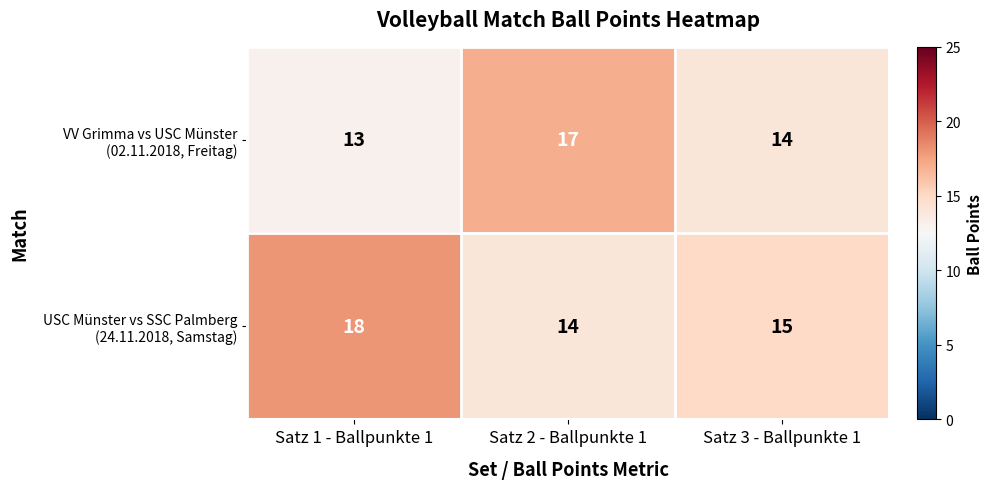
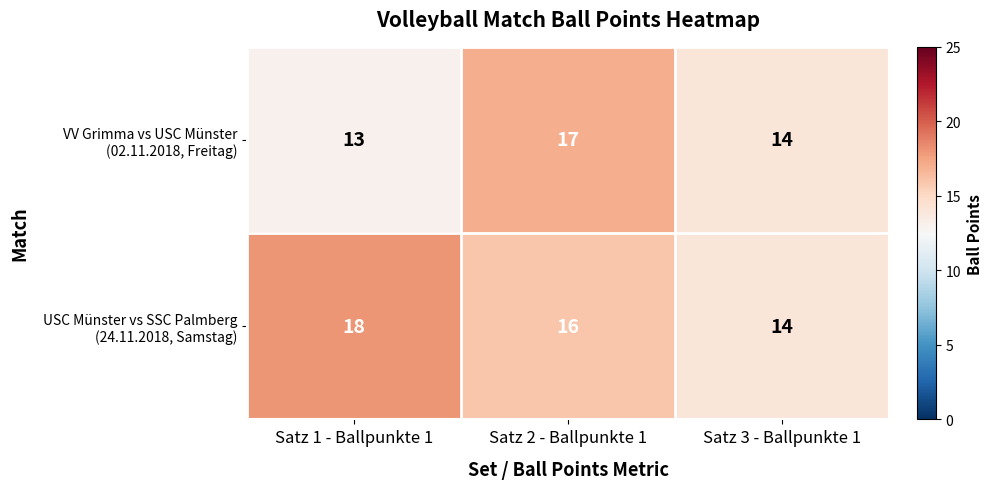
USC Münster vs SSC Palmberg (24.11.2018, Samstag), Satz 2 - Ballpunkte 1: 14 -> 16
USC Münster vs SSC Palmberg (24.11.2018, Samstag), Satz 3 - Ballpunkte 1: 15 -> 14
